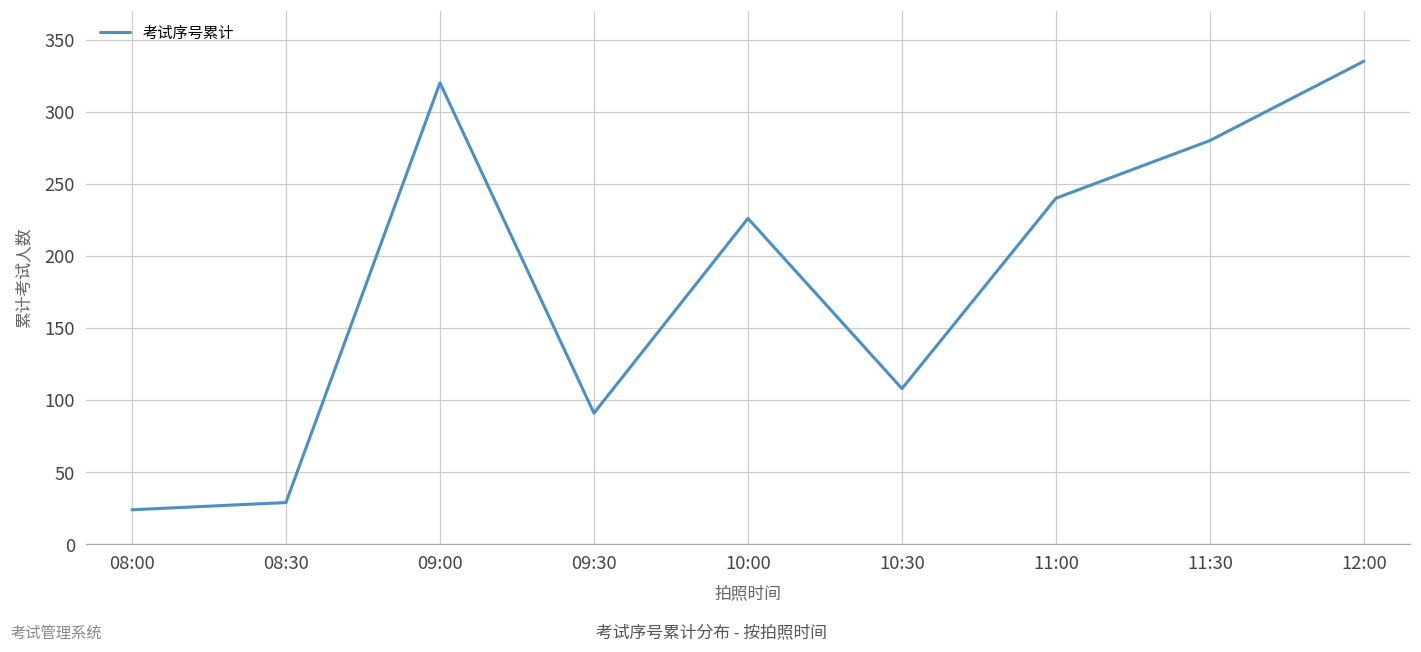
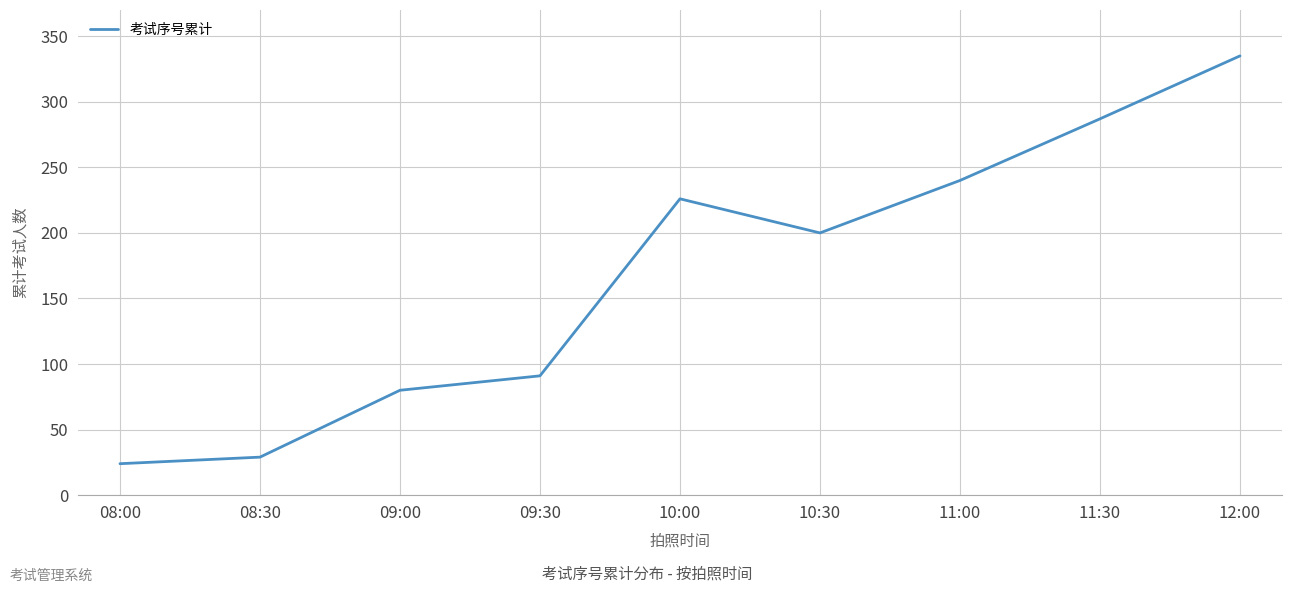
09:00: 320 -> 80
10:30: 108 -> 200
11:30: 280 -> 287
